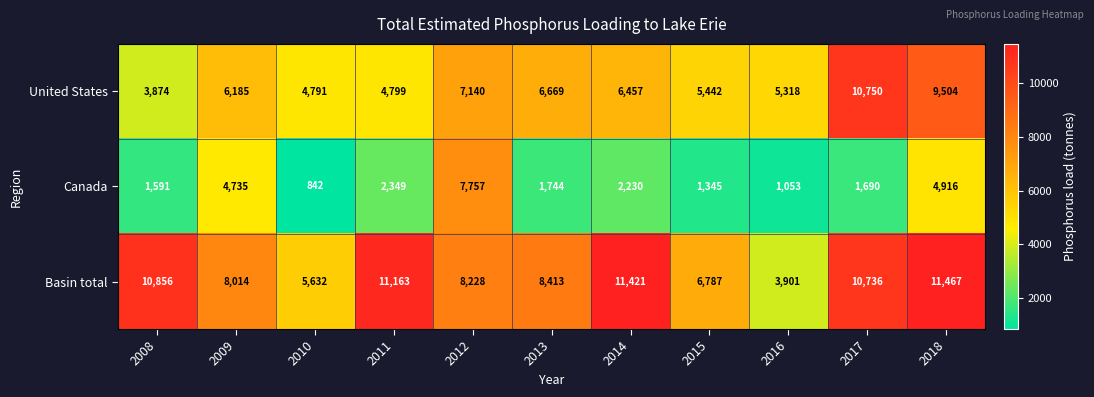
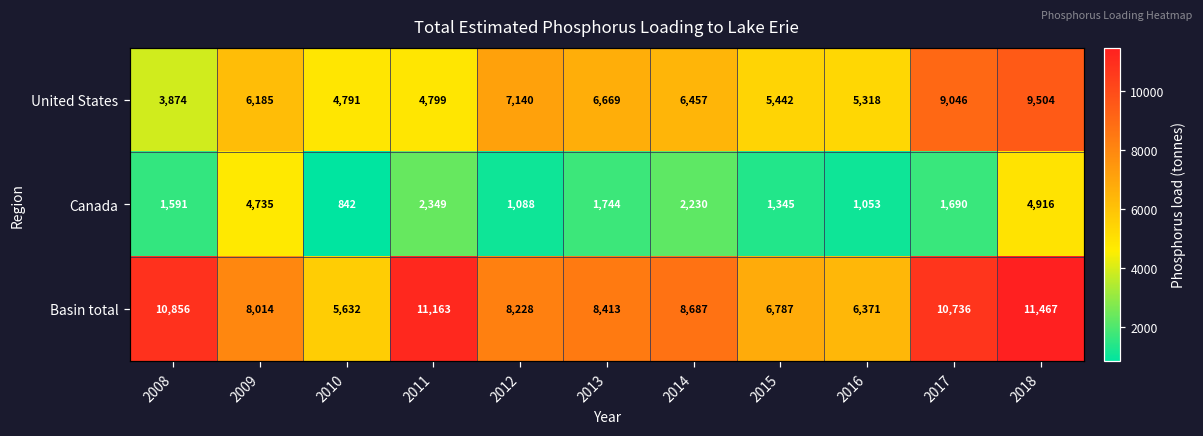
United States, 2017: 10,750 -> 9,046
Canada, 2012: 7,757 -> 1,088
Basin total, 2014: 11,421 -> 8,687
Basin total, 2016: 3,901 -> 6,371
